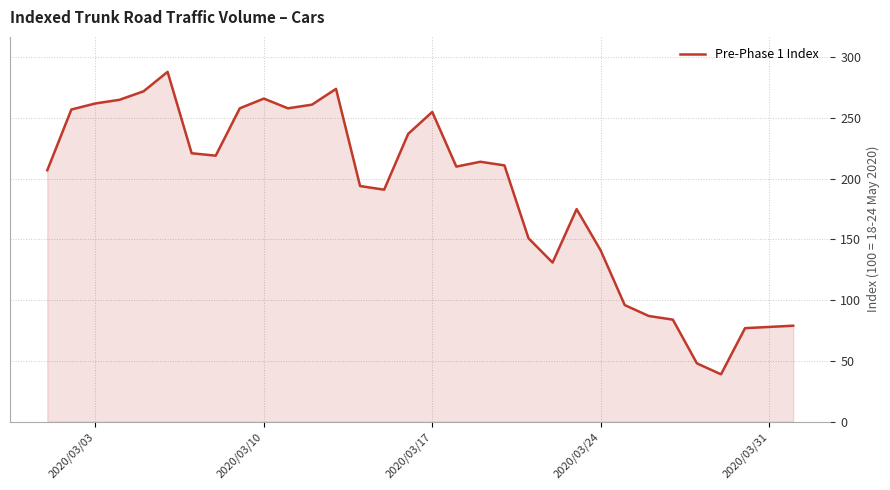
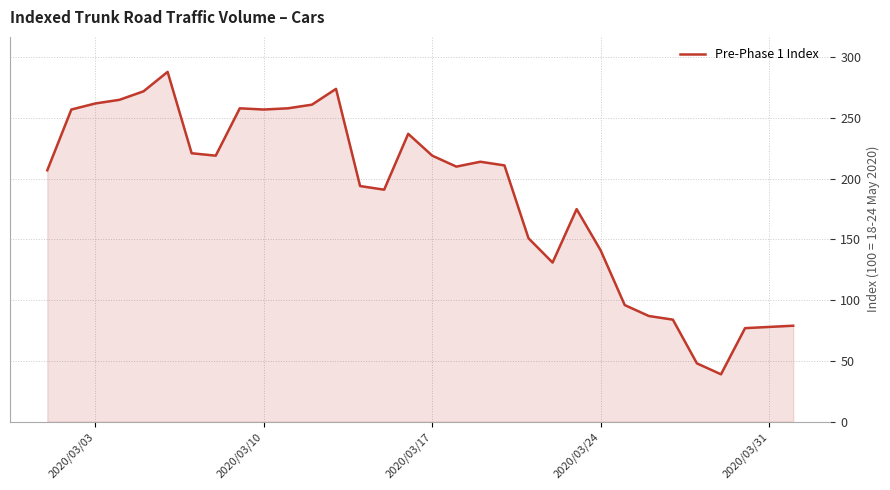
2020/03/10: 266 -> 257
2020/03/17: 255 -> 219
